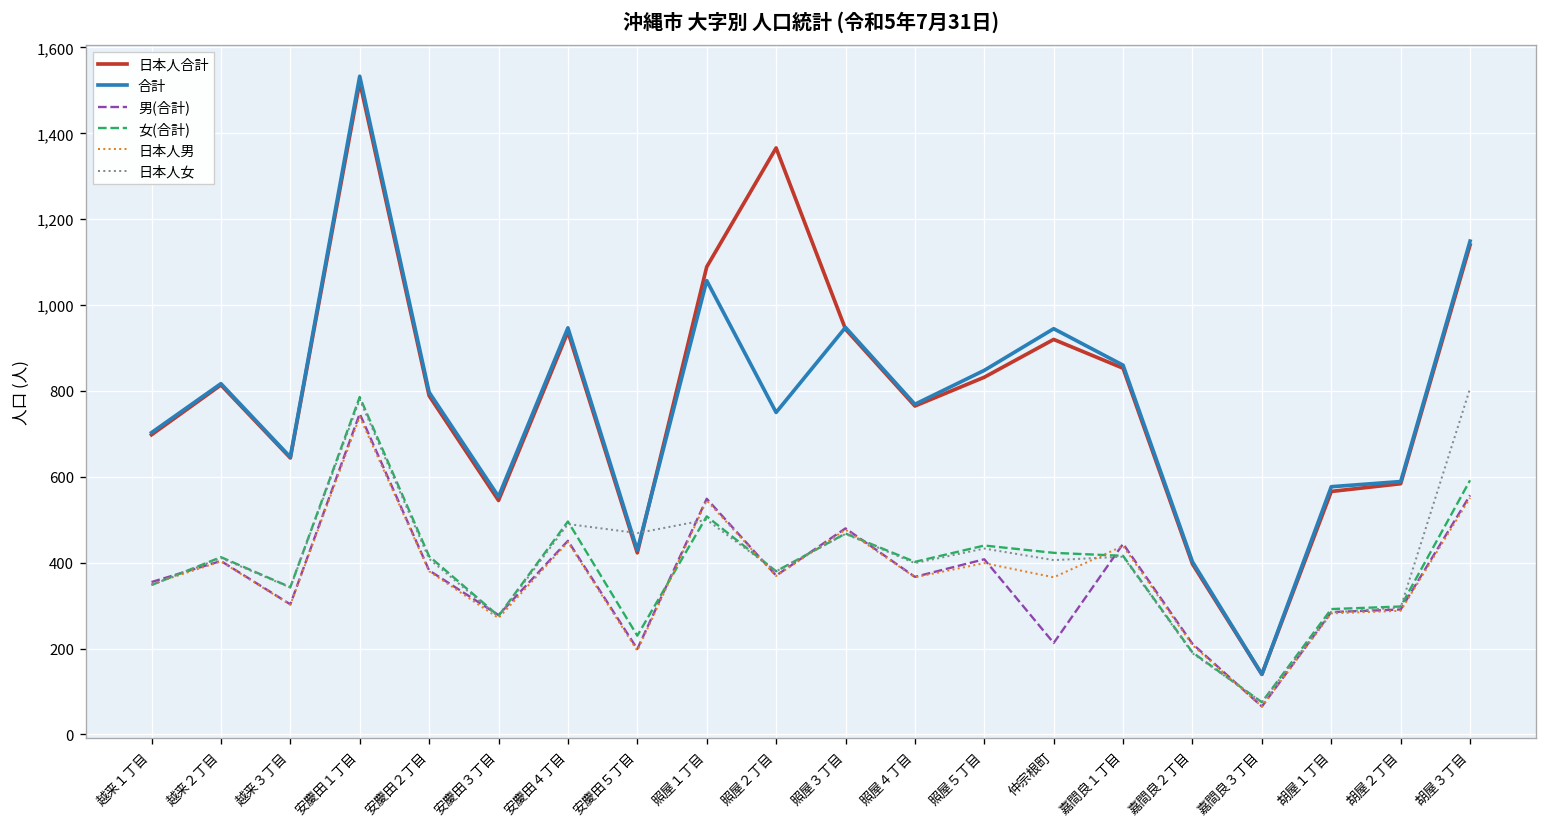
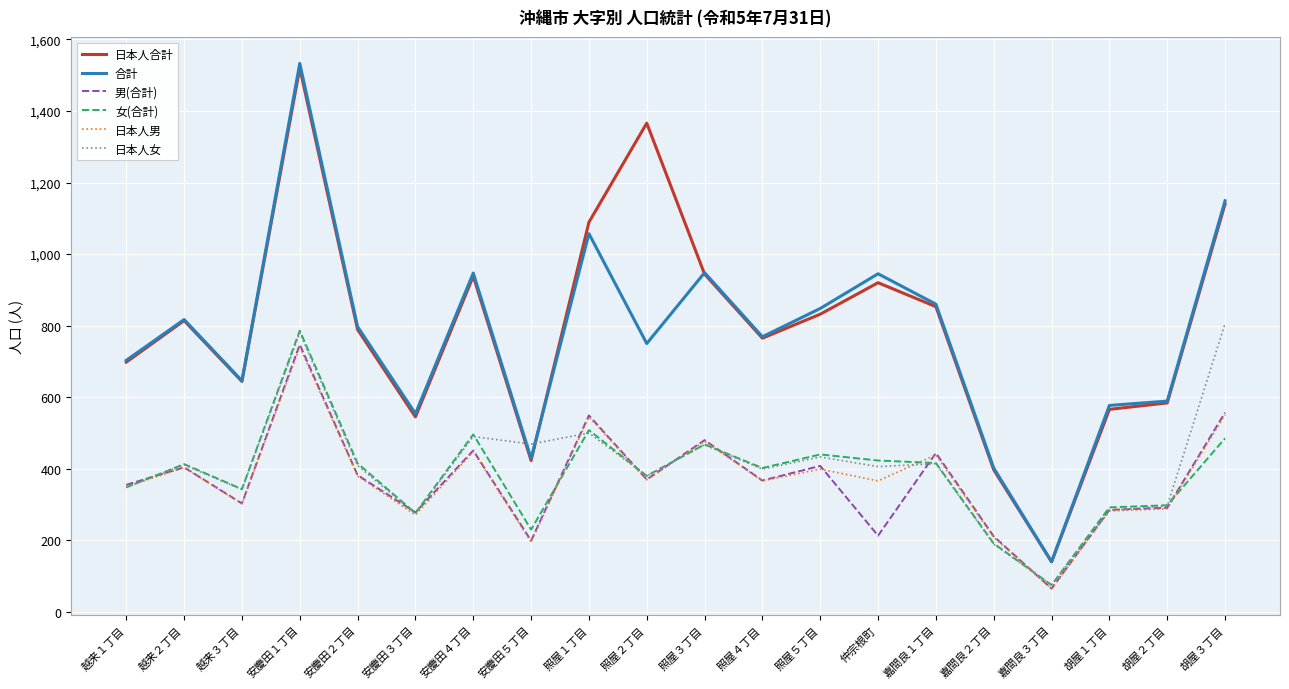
女(合計), 胡屋３丁目: 590 -> 490
